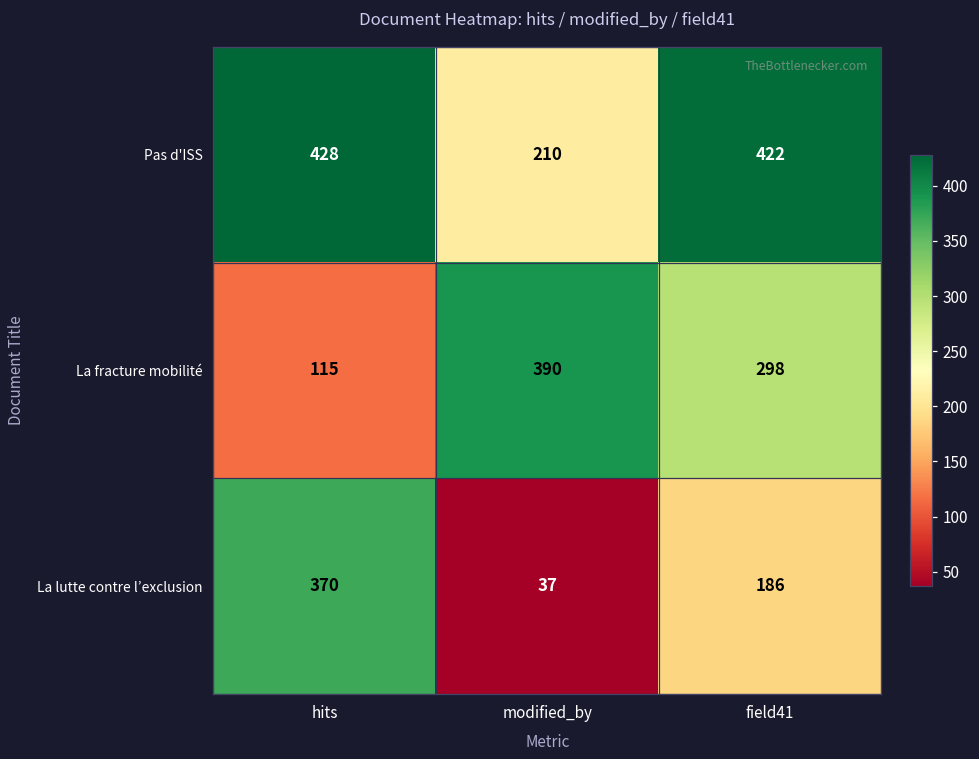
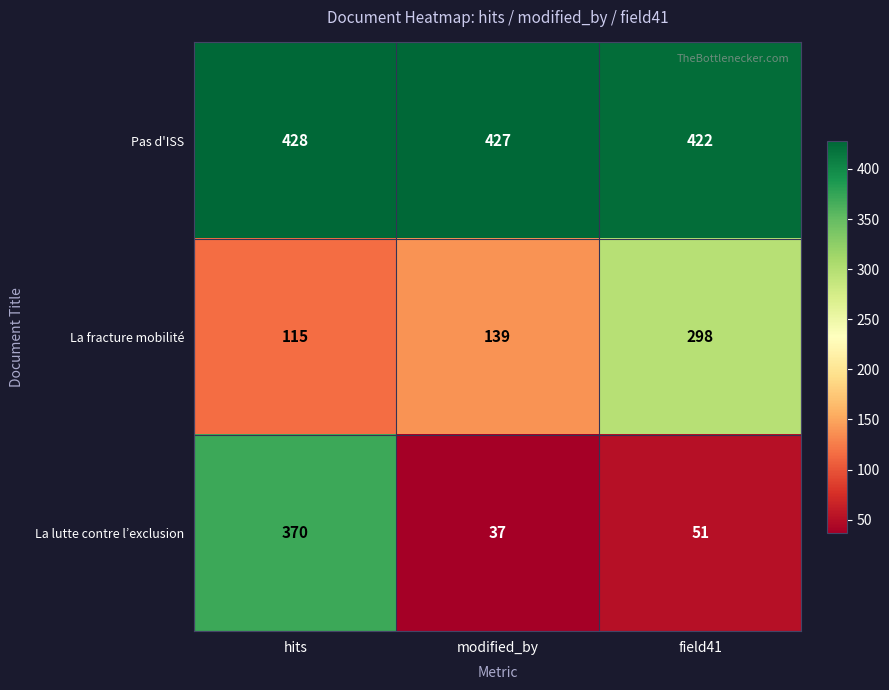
Pas d'ISS, modified_by: 210 -> 427
La fracture mobilité, modified_by: 390 -> 139
La lutte contre l’exclusion, field41: 186 -> 51
